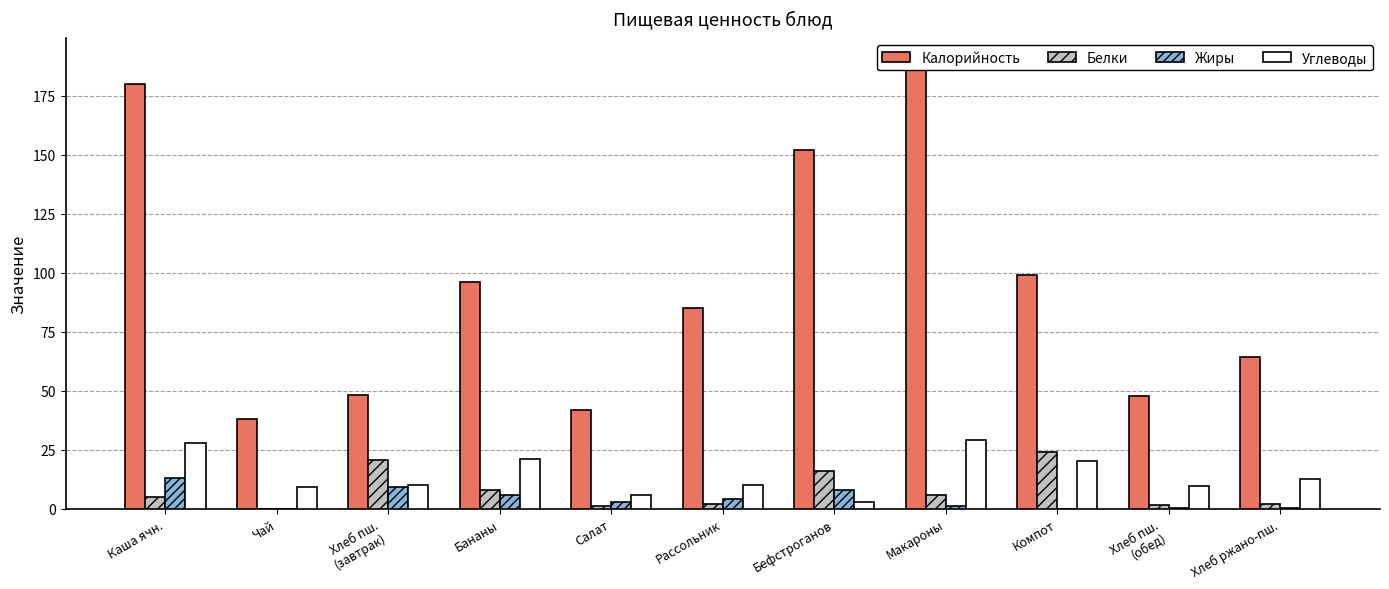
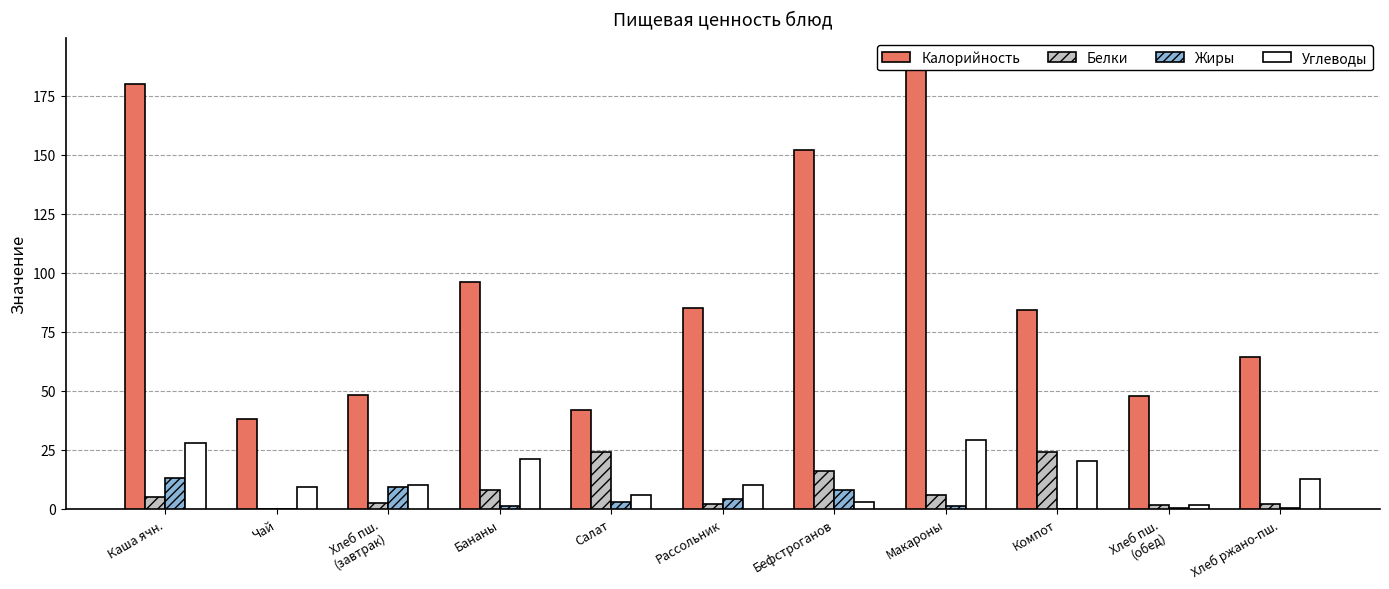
Белки, Хлеб пш. (завтрак): 20 -> 2
Жиры, Бананы: 6 -> 1
Белки, Салат: 1 -> 24
Калорийность, Компот: 99 -> 84
Углеводы, Хлеб пш. (обед): 10 -> 2
